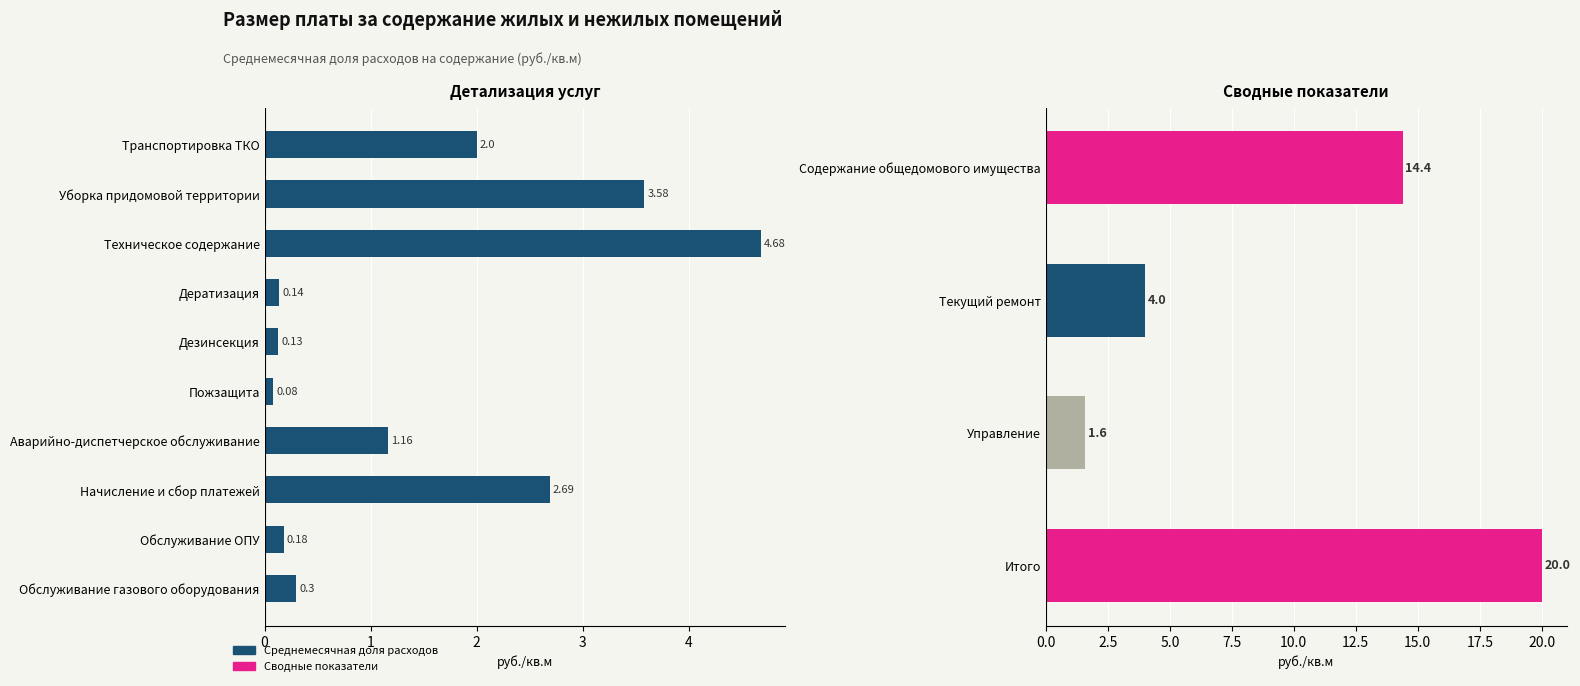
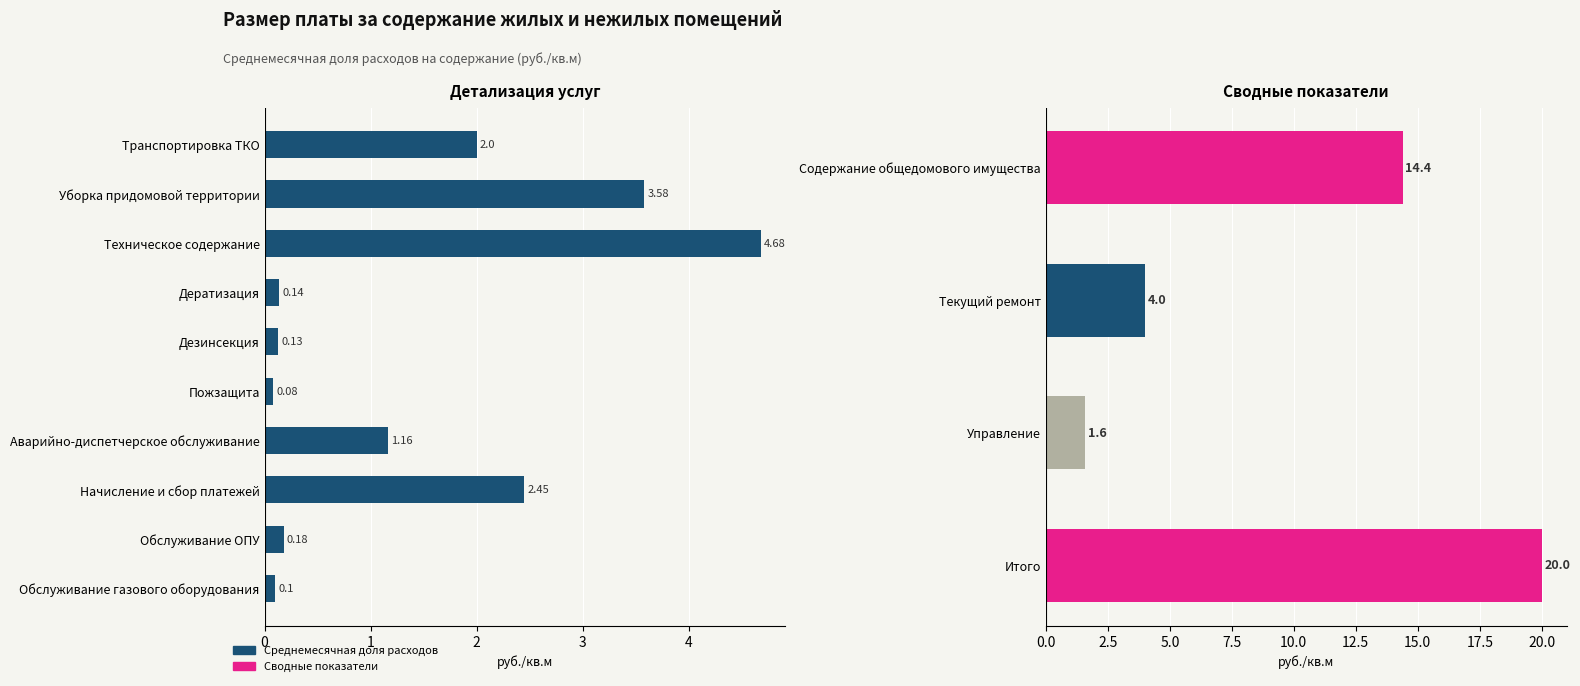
Детализация услуг, Начисление и сбор платежей: 2.69 -> 2.45
Детализация услуг, Обслуживание газового оборудования: 0.3 -> 0.1
